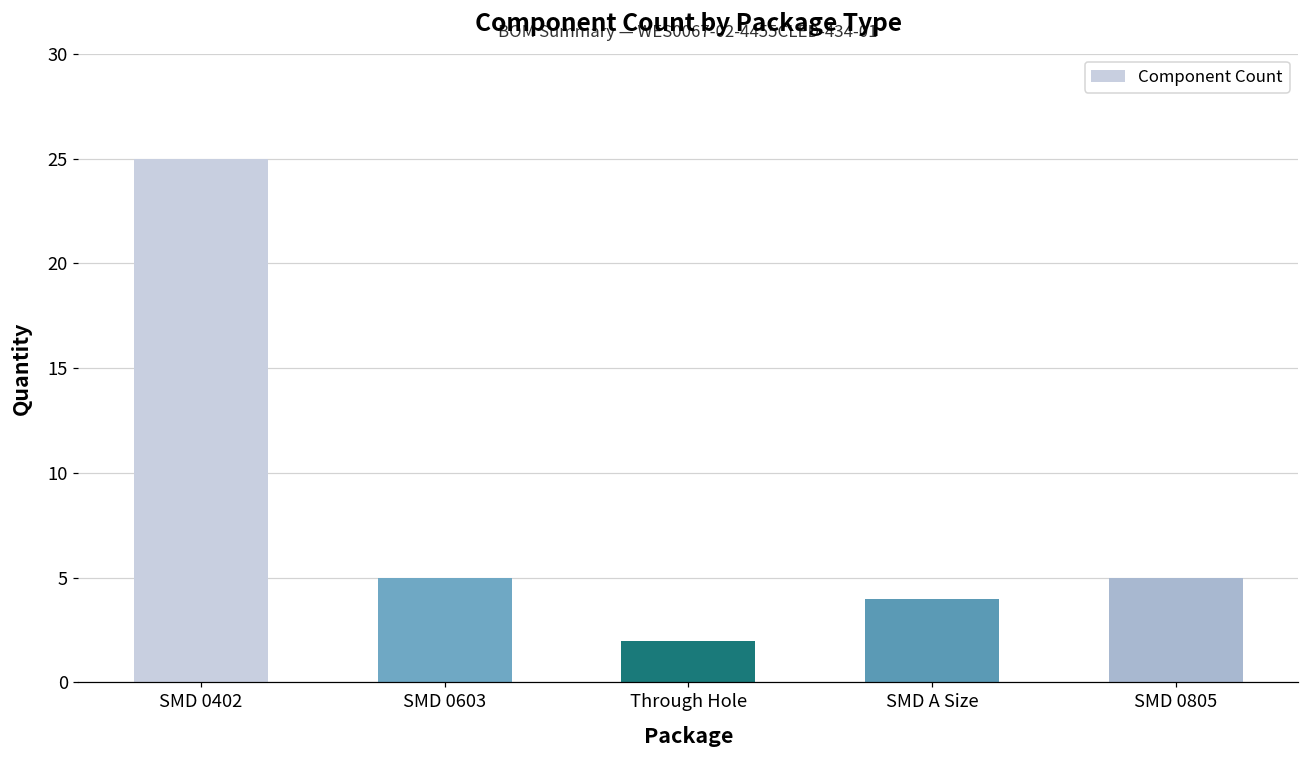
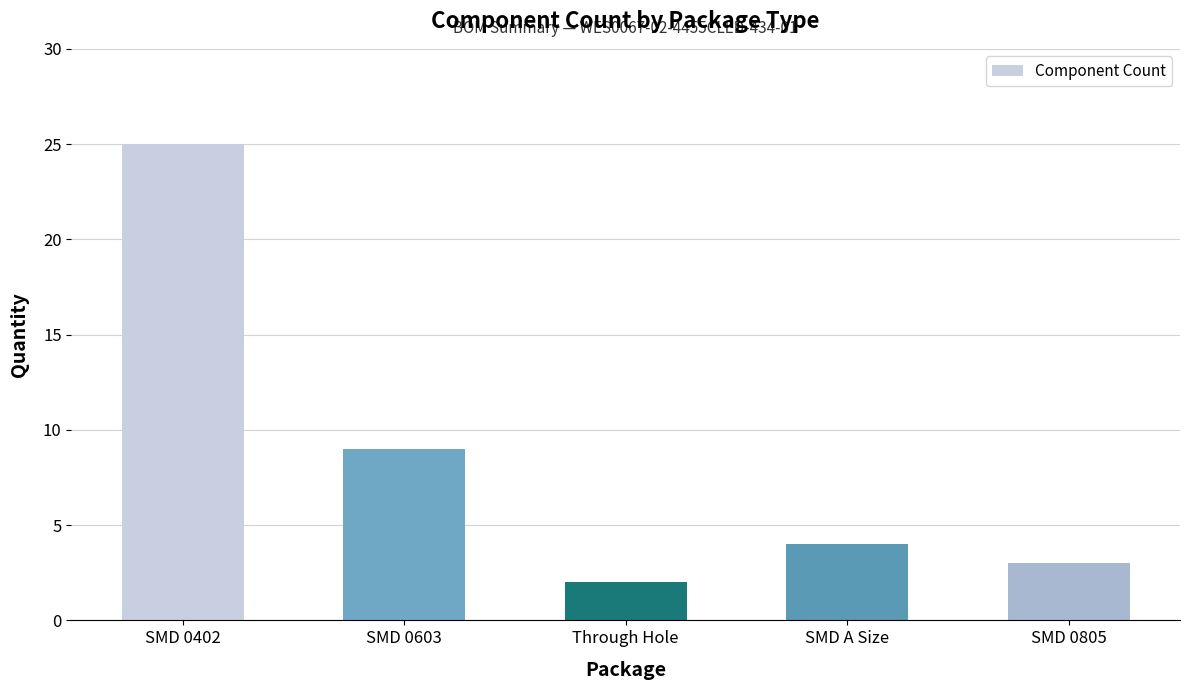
SMD 0603: 5 -> 9
SMD 0805: 5 -> 3
